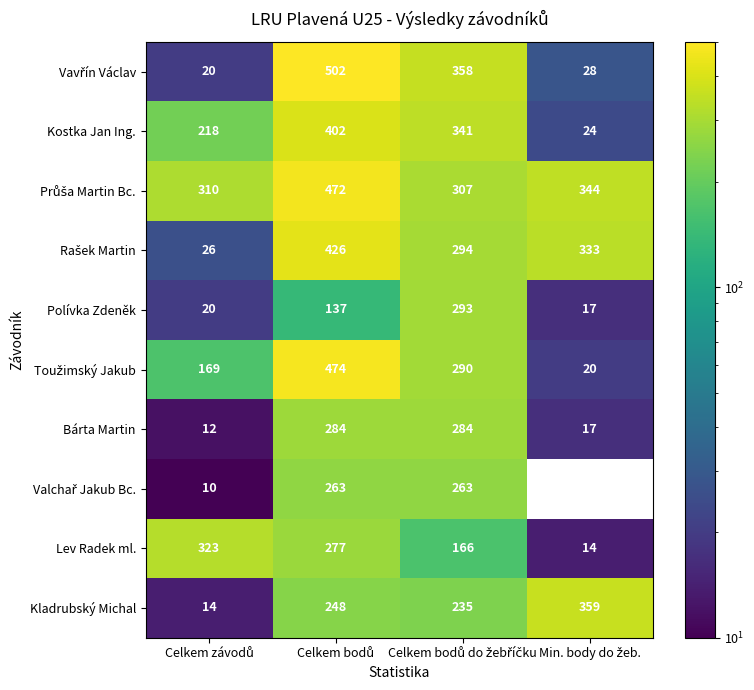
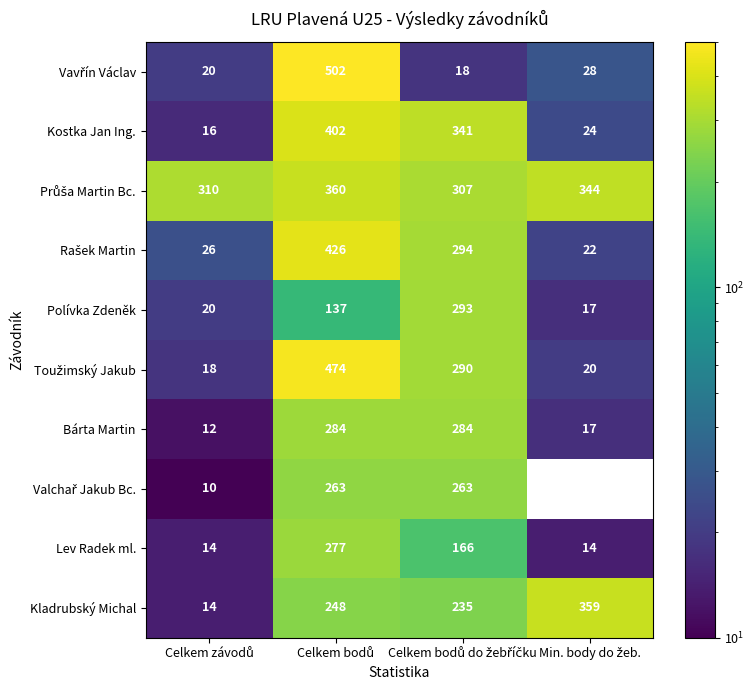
Vavřín Václav, Celkem bodů do žebříčku: 358 -> 18
Kostka Jan Ing., Celkem závodů: 218 -> 16
Průša Martin Bc., Celkem bodů: 472 -> 360
Rašek Martin, Min. body do žeb.: 333 -> 22
Toužimský Jakub, Celkem závodů: 169 -> 18
Lev Radek ml., Celkem závodů: 323 -> 14
